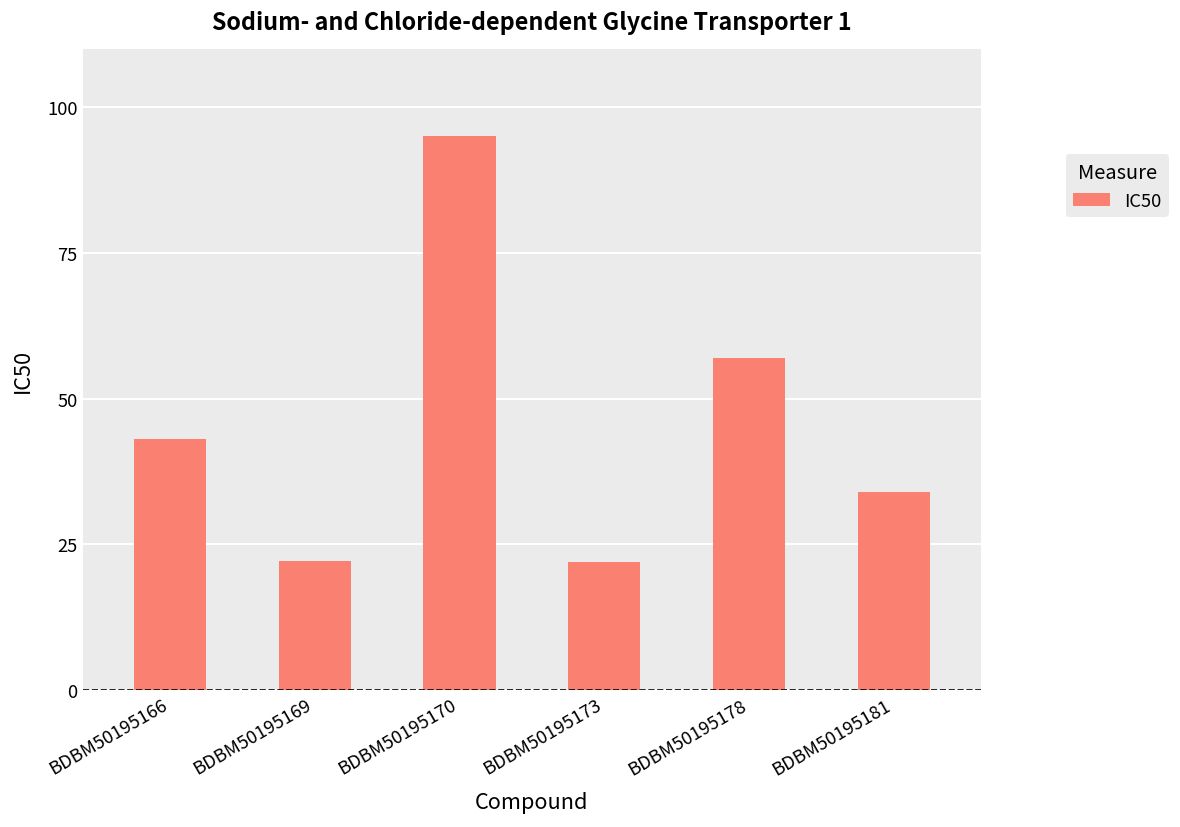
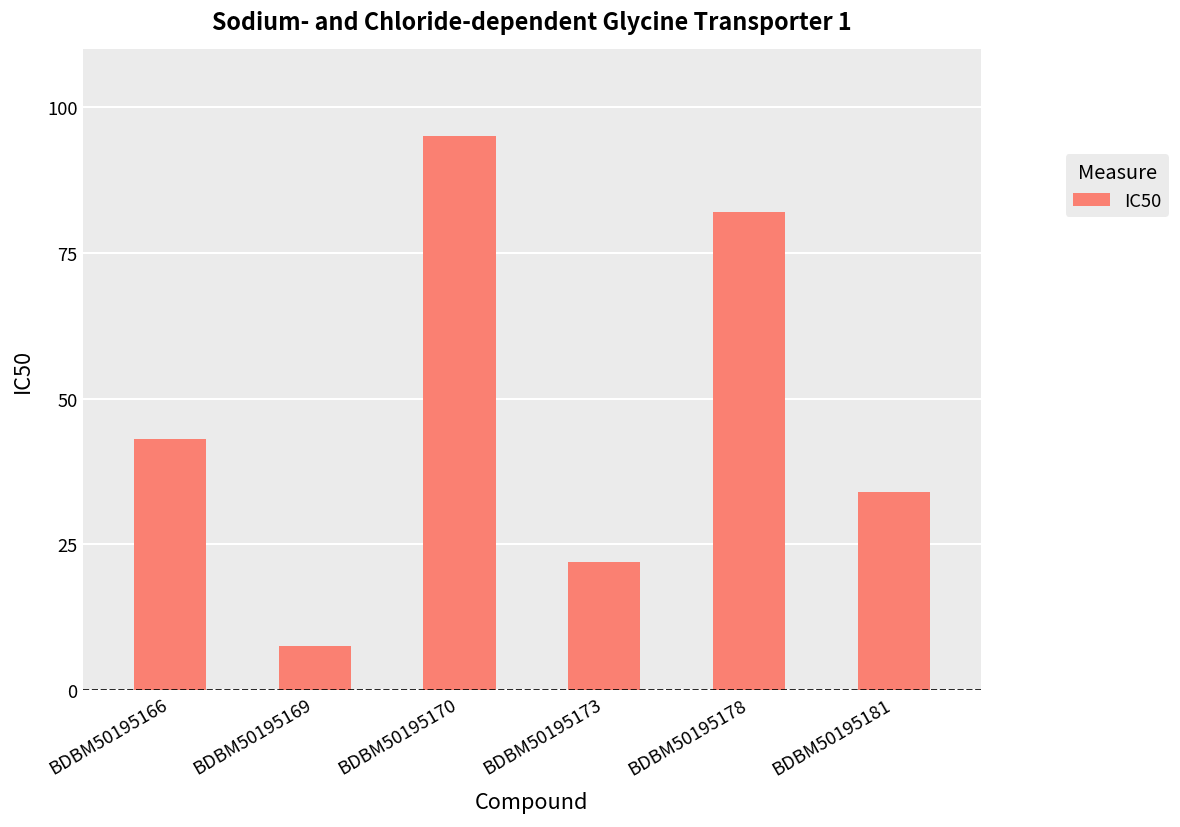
BDBM50195169: 22 -> 8
BDBM50195178: 57 -> 82
